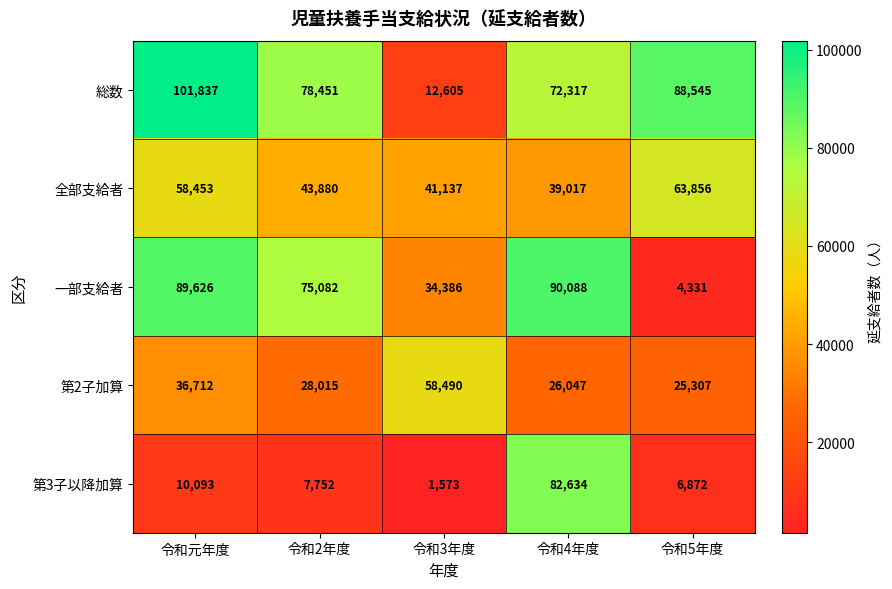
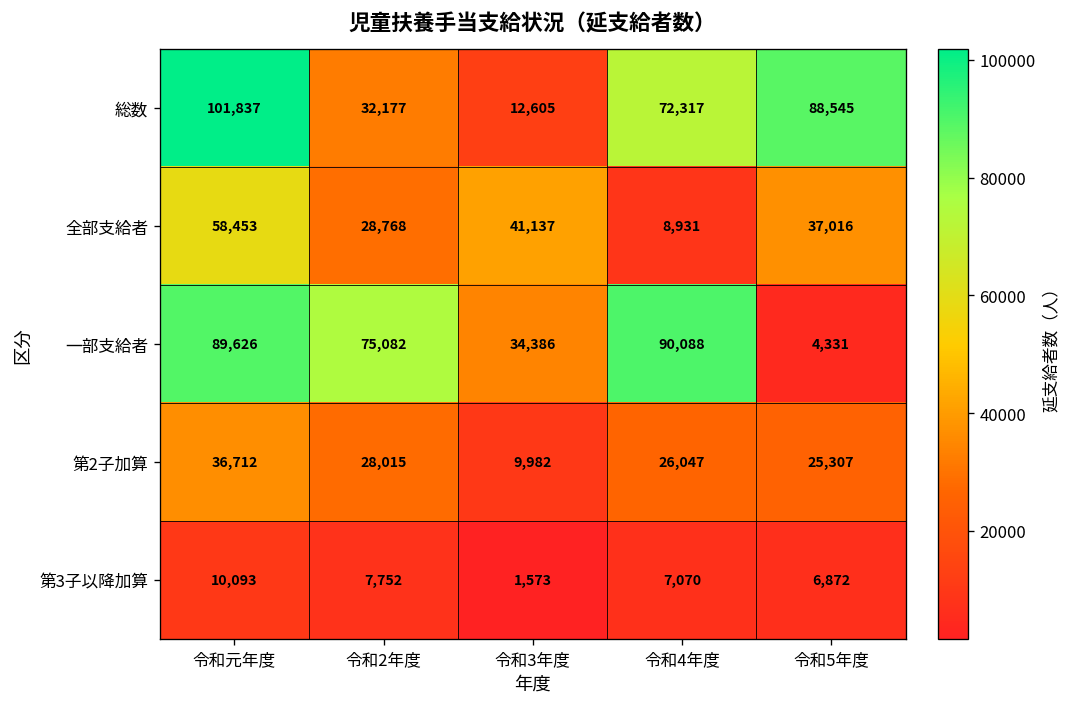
総数, 令和2年度: 78,451 -> 32,177
全部支給者, 令和2年度: 43,880 -> 28,768
全部支給者, 令和4年度: 39,017 -> 8,931
全部支給者, 令和5年度: 63,856 -> 37,016
第2子加算, 令和3年度: 58,490 -> 9,982
第3子以降加算, 令和4年度: 82,634 -> 7,070
